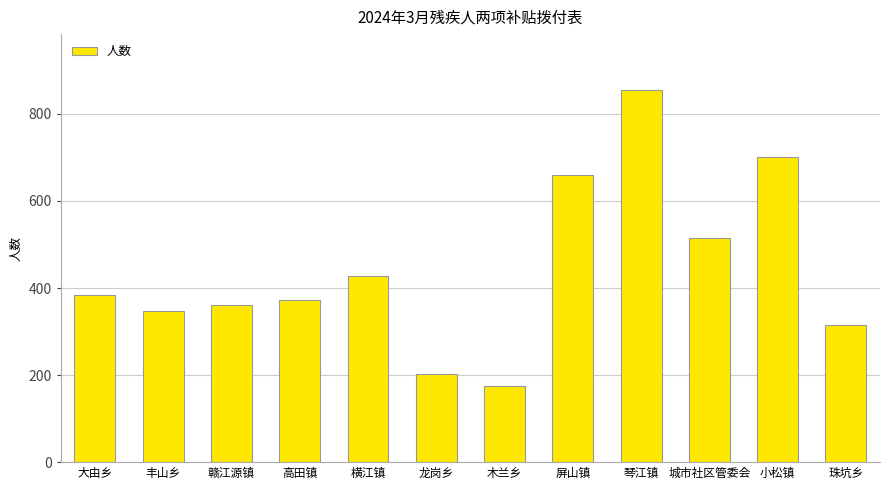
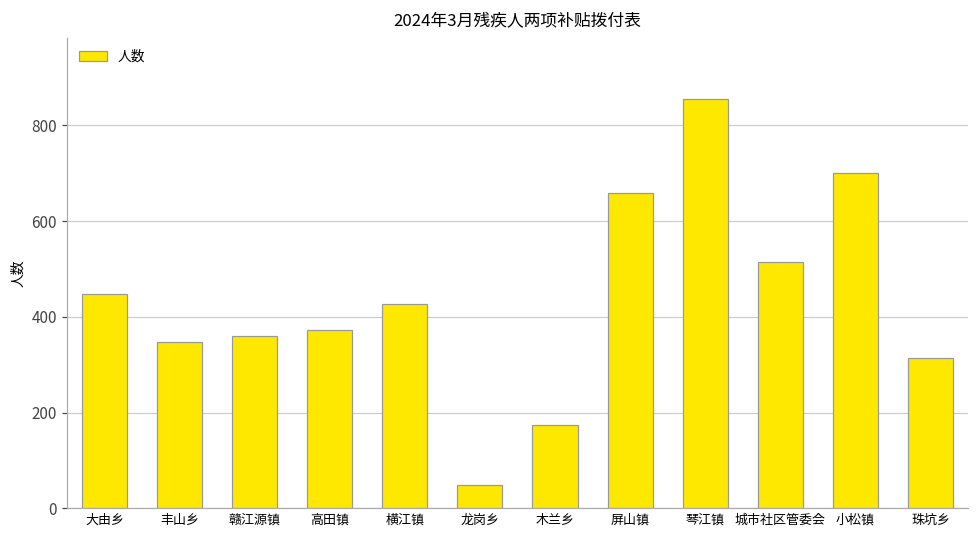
大由乡: 380 -> 450
龙岗乡: 200 -> 50
